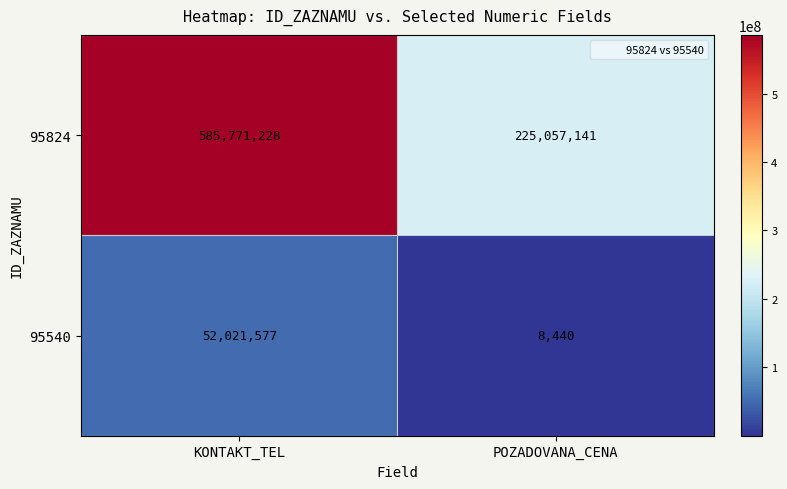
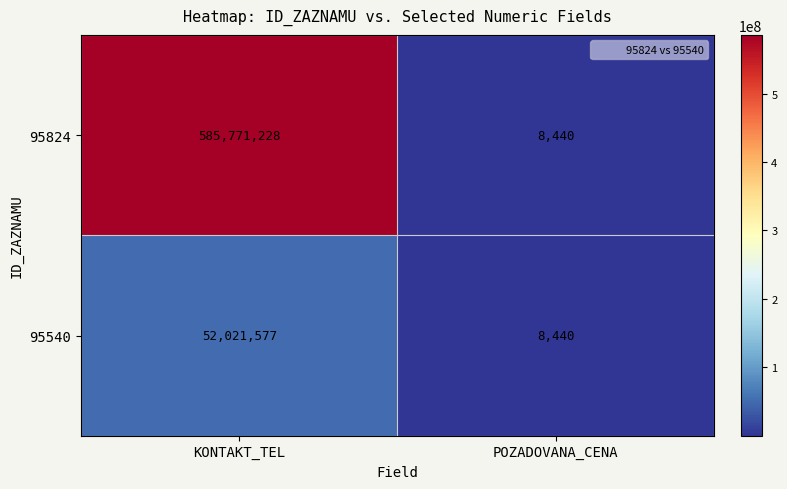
95824, POZADOVANA_CENA: 225,057,141 -> 8,440
